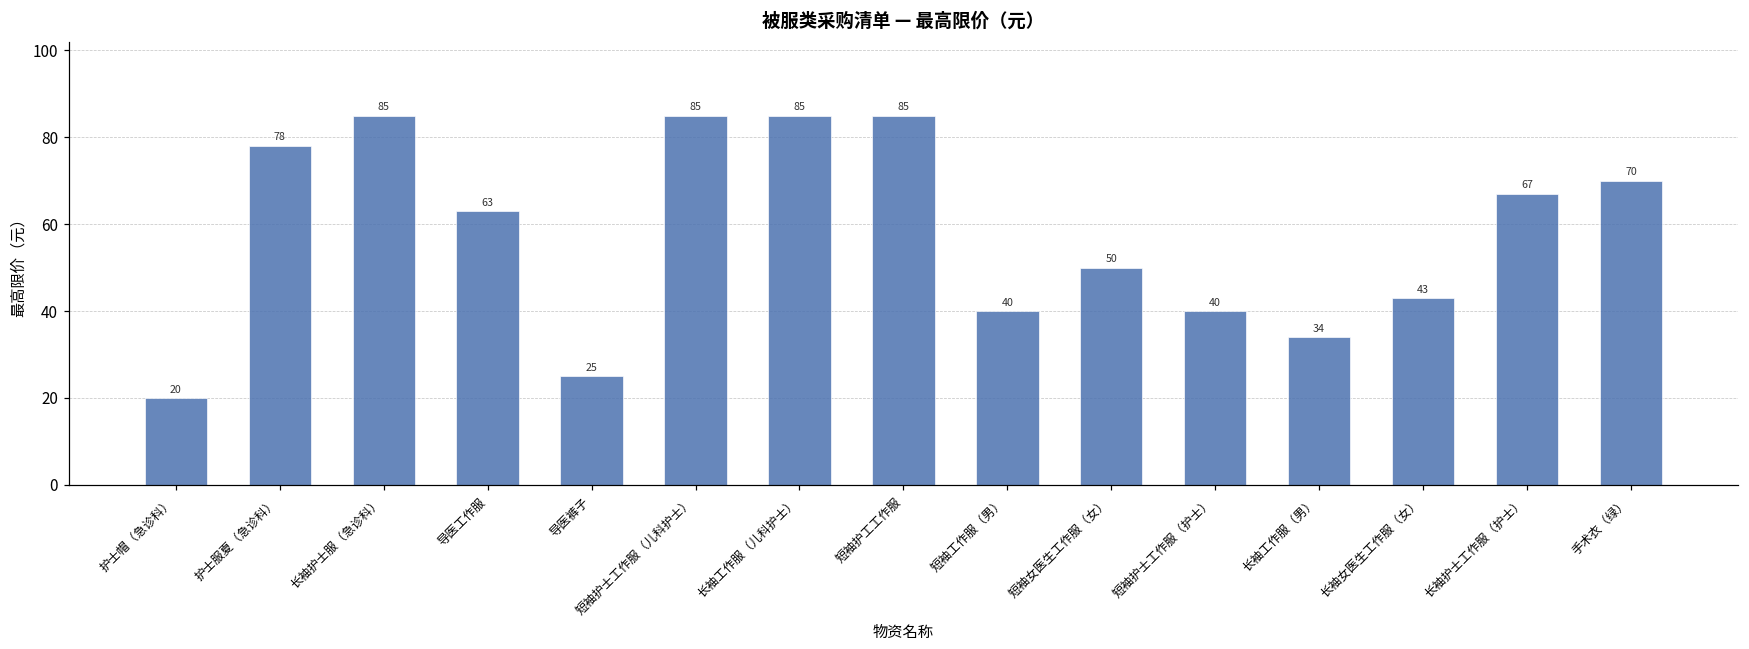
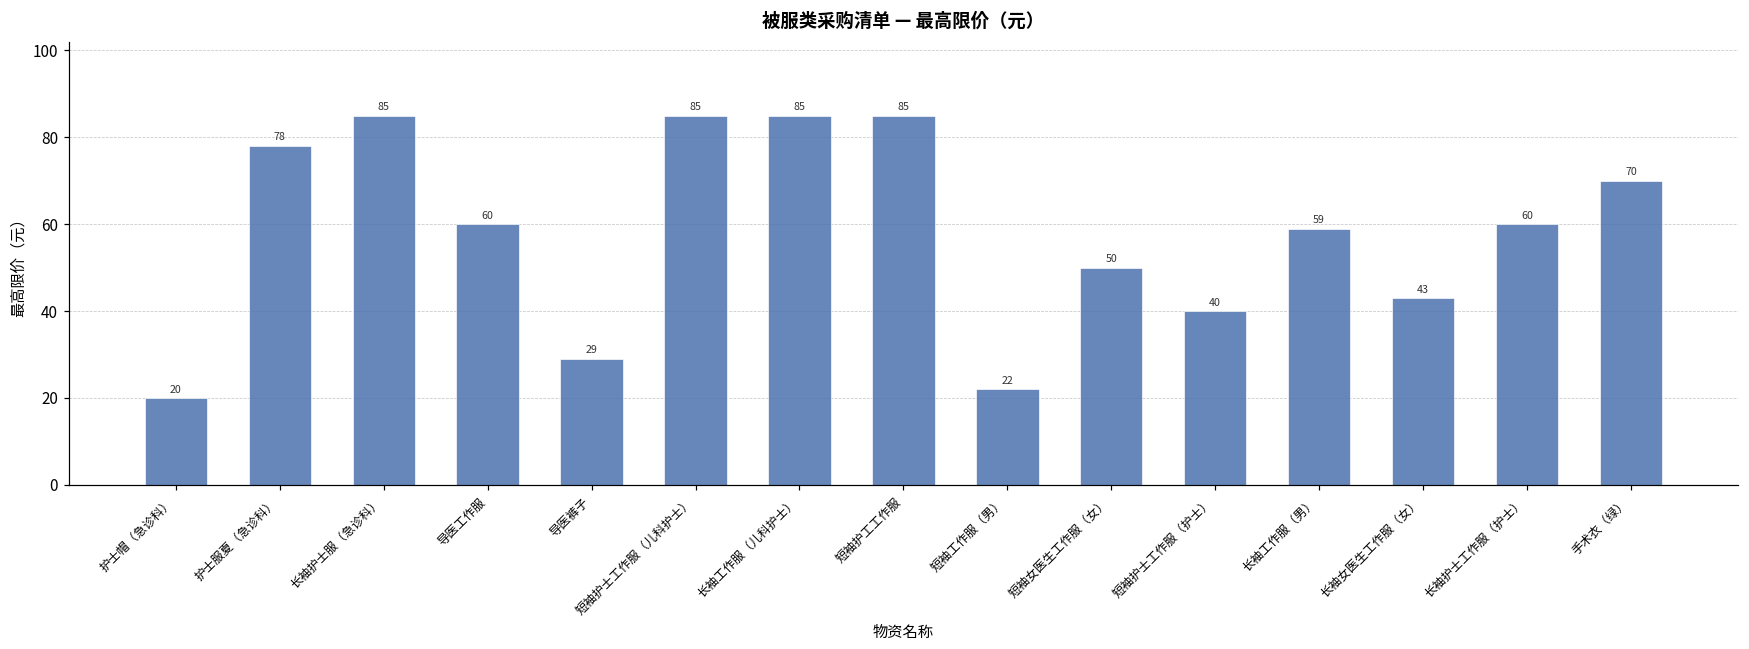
导医工作服: 63 -> 60
导医裤子: 25 -> 29
短袖工作服（男）: 40 -> 22
长袖工作服（男）: 34 -> 59
长袖护士工作服（护士）: 67 -> 60
